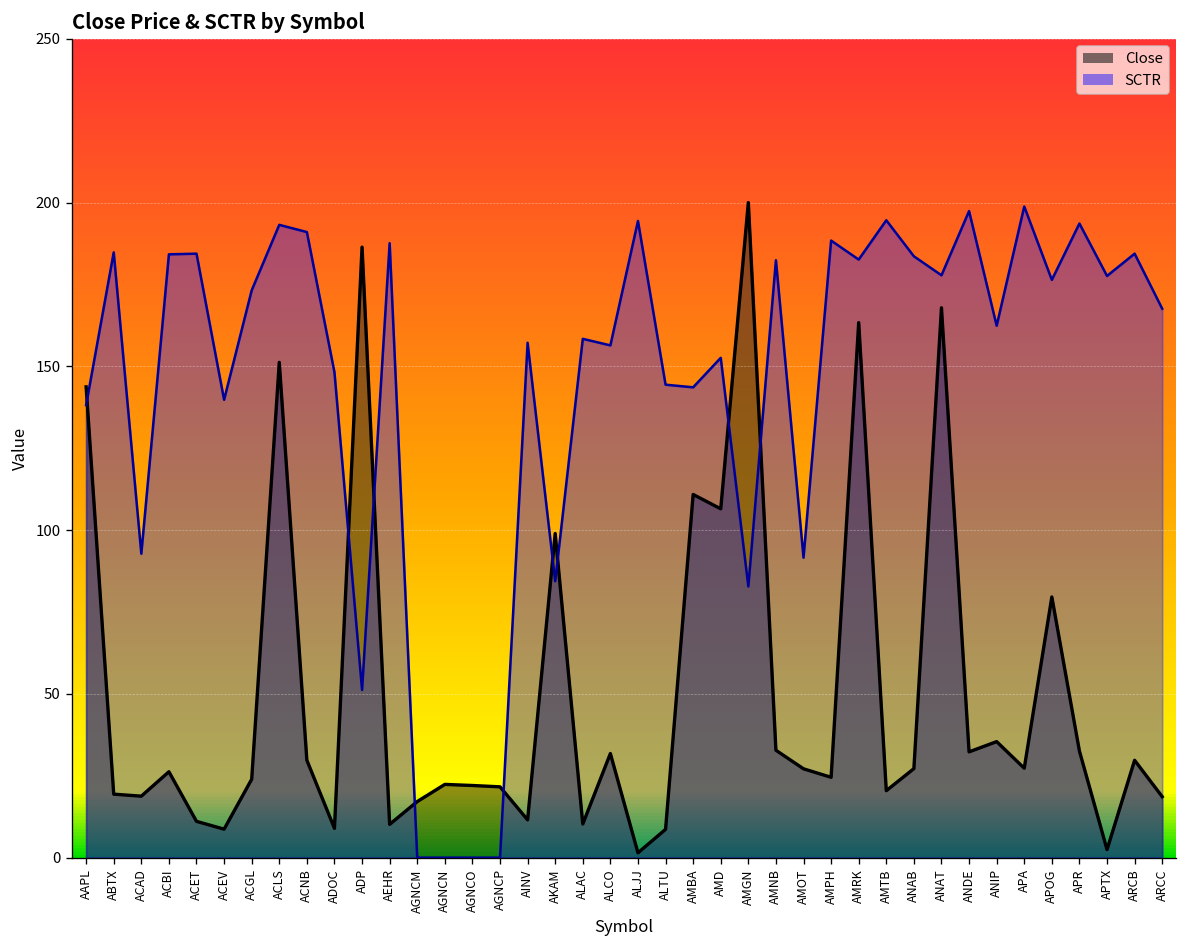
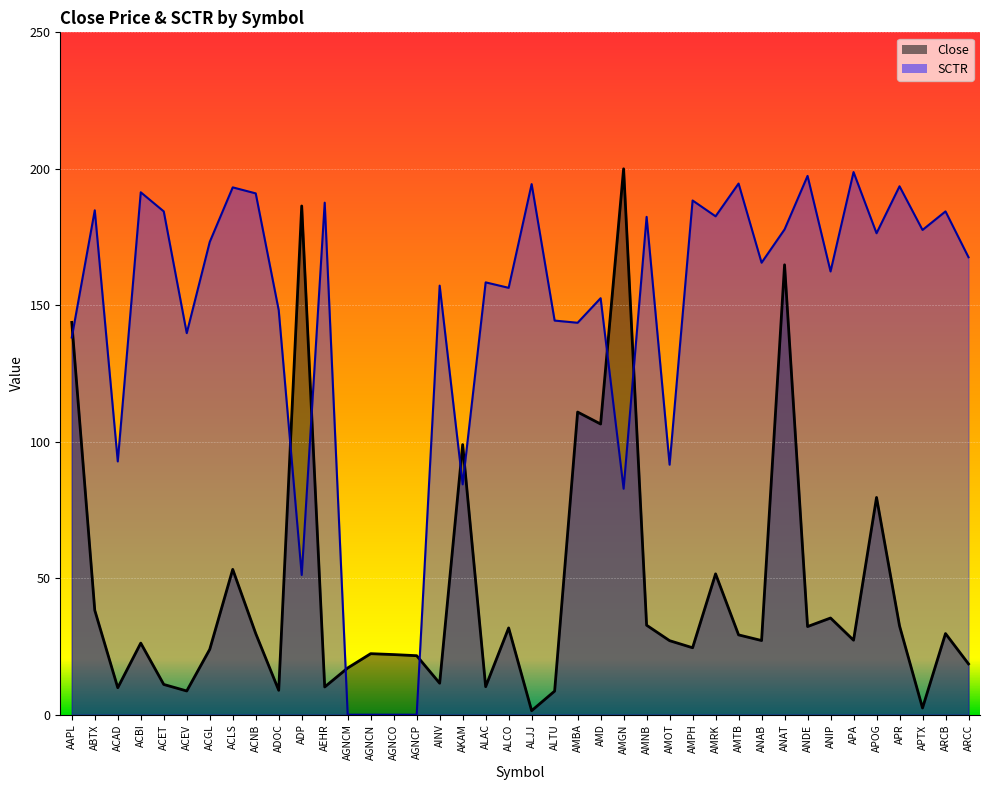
Close, ABTX: 19 -> 38
Close, ACAD: 19 -> 10
SCTR, ACBI: 184 -> 191
Close, ACLS: 151 -> 53
Close, AMRK: 163 -> 52
Close, AMTB: 20 -> 29
SCTR, ANAB: 184 -> 166
Close, ANAT: 168 -> 165
